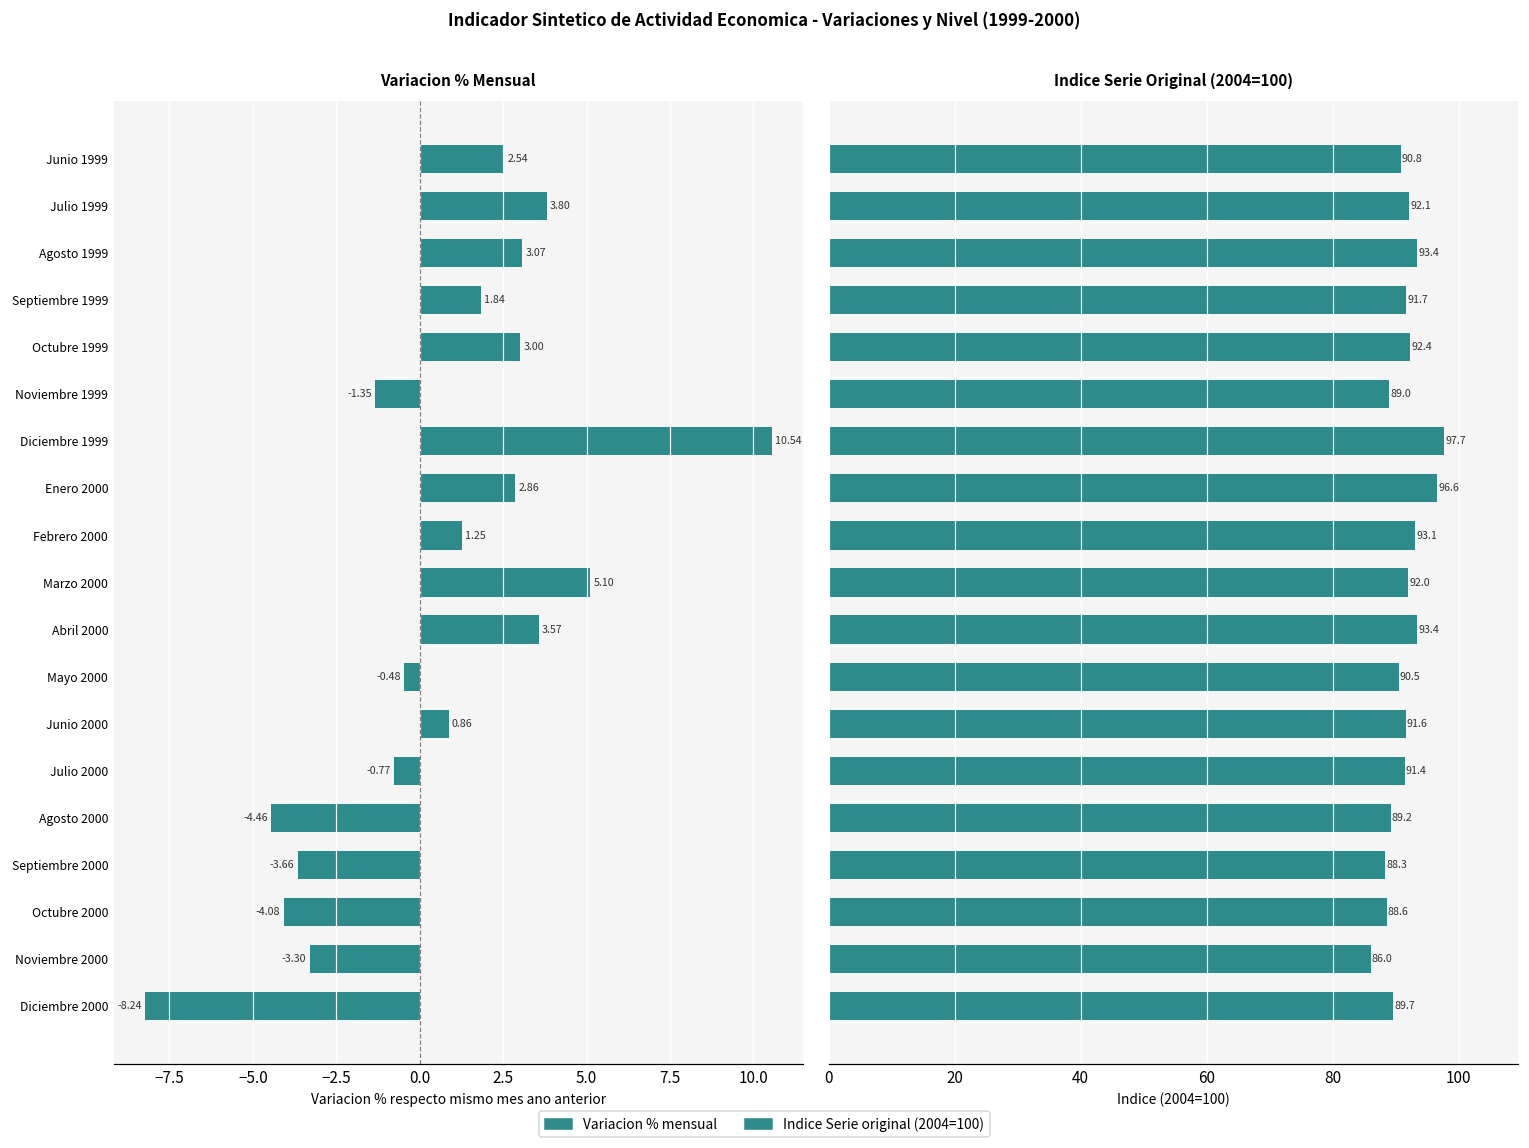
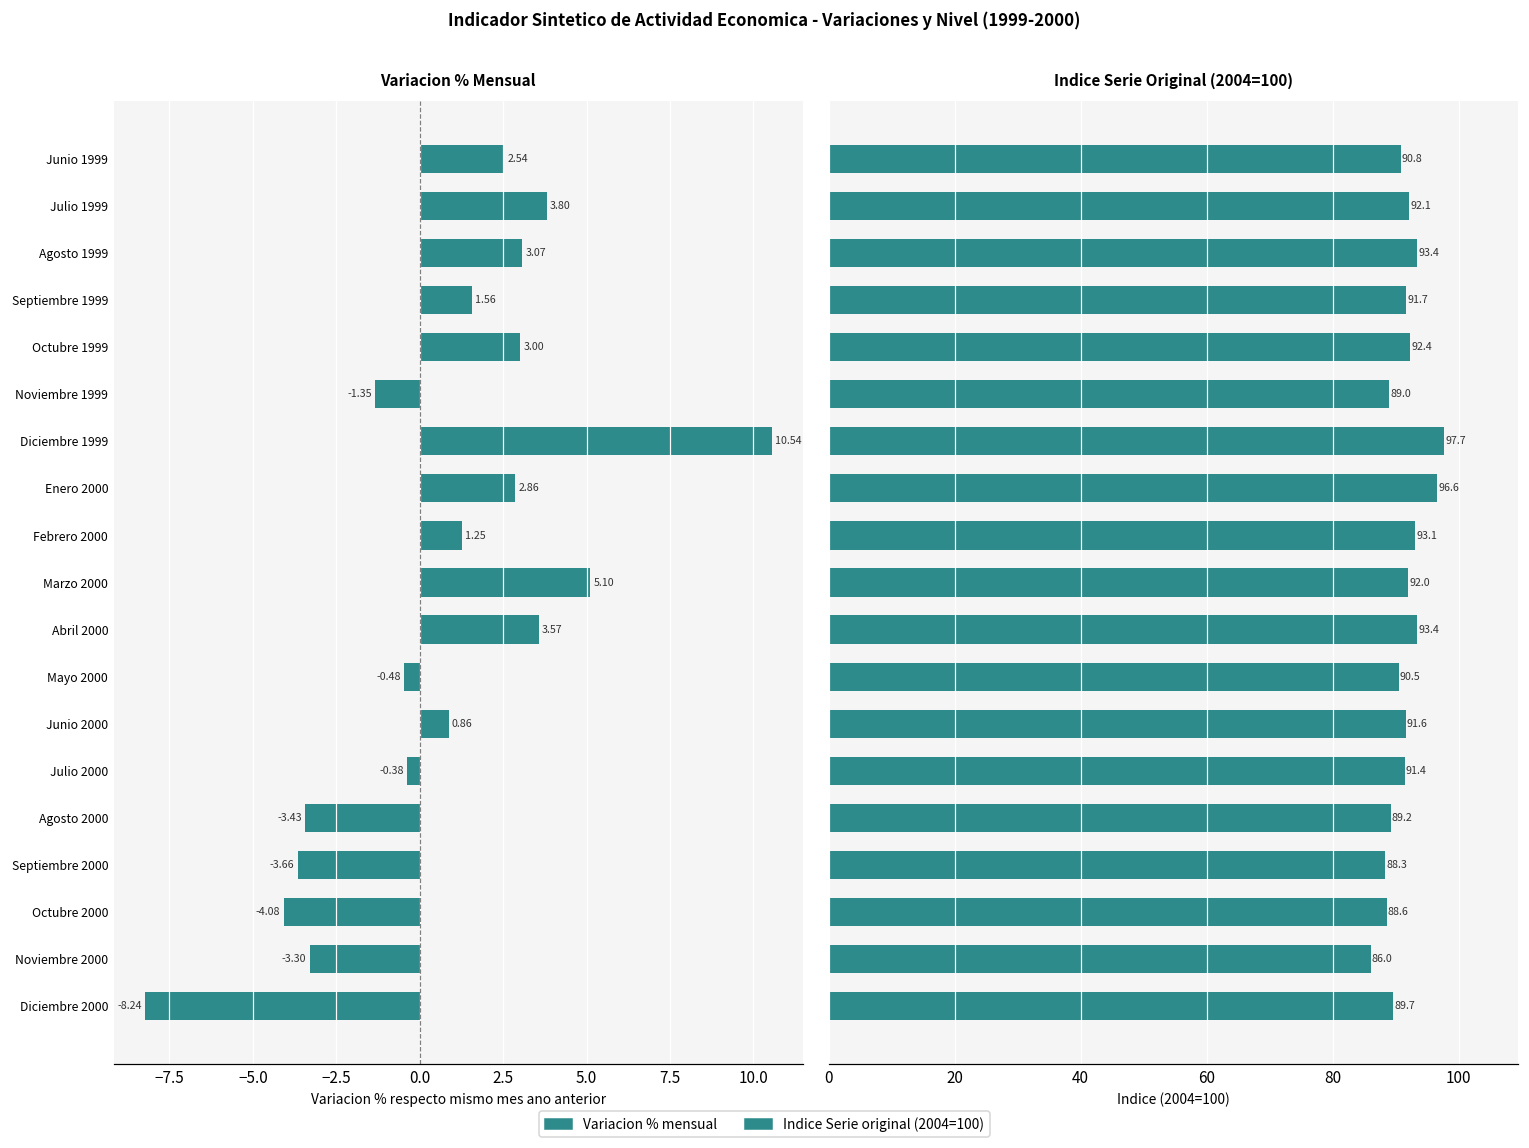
Variacion % Mensual, Septiembre 1999: 1.84 -> 1.56
Variacion % Mensual, Julio 2000: -0.77 -> -0.38
Variacion % Mensual, Agosto 2000: -4.46 -> -3.43
